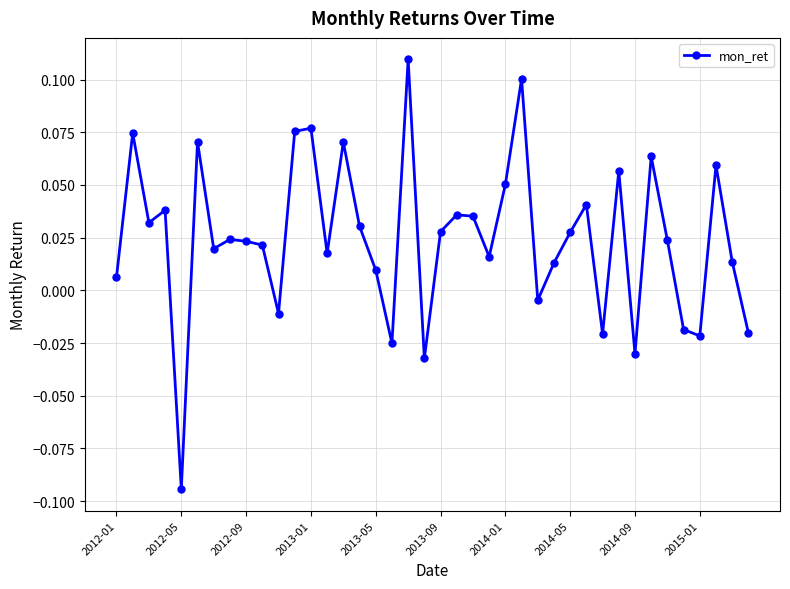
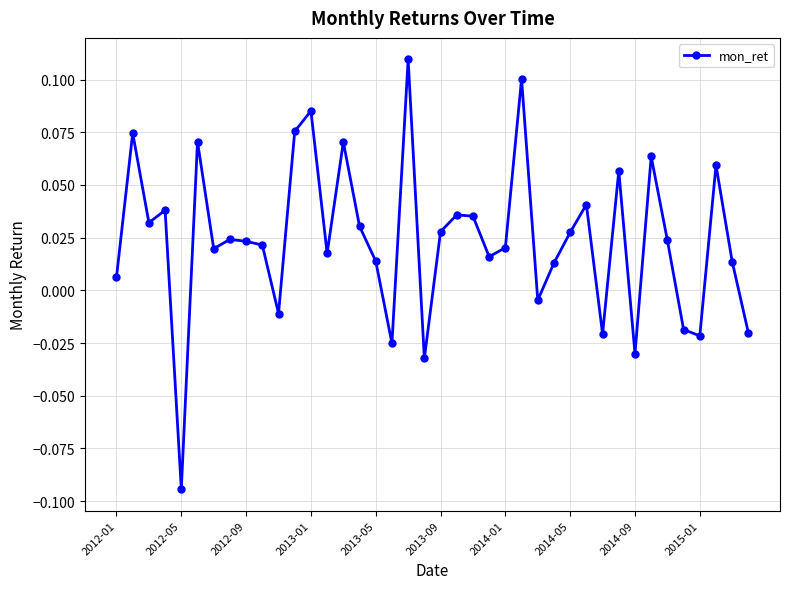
2013-01: 0.077 -> 0.085
2013-05: 0.010 -> 0.014
2014-01: 0.050 -> 0.020
